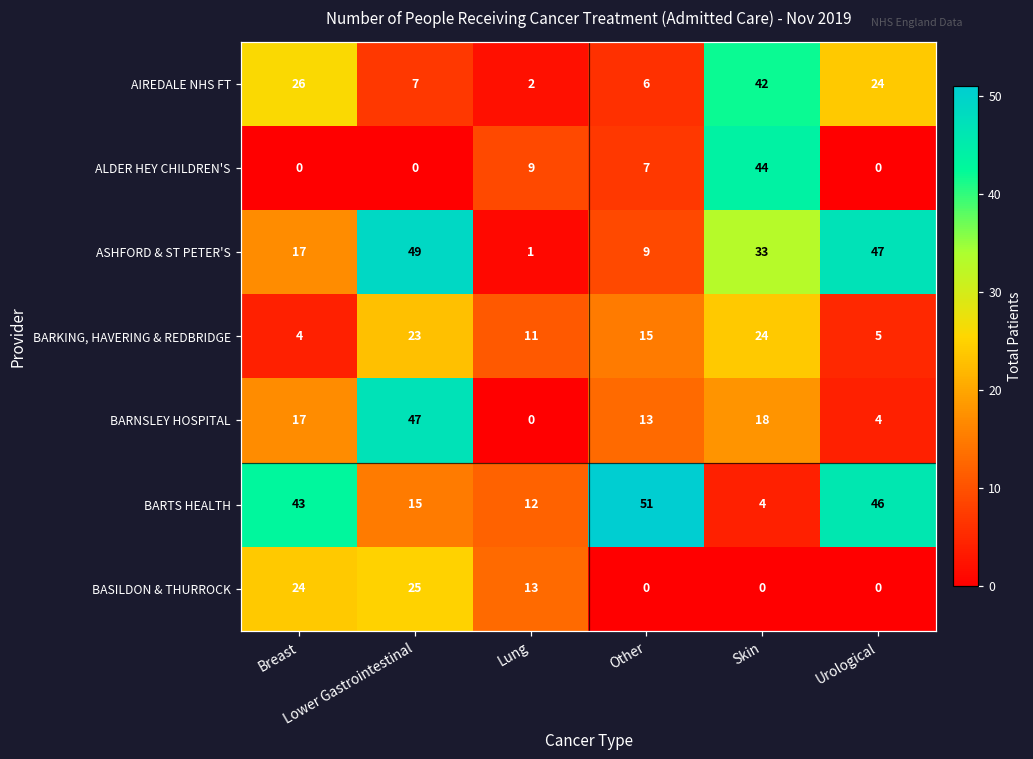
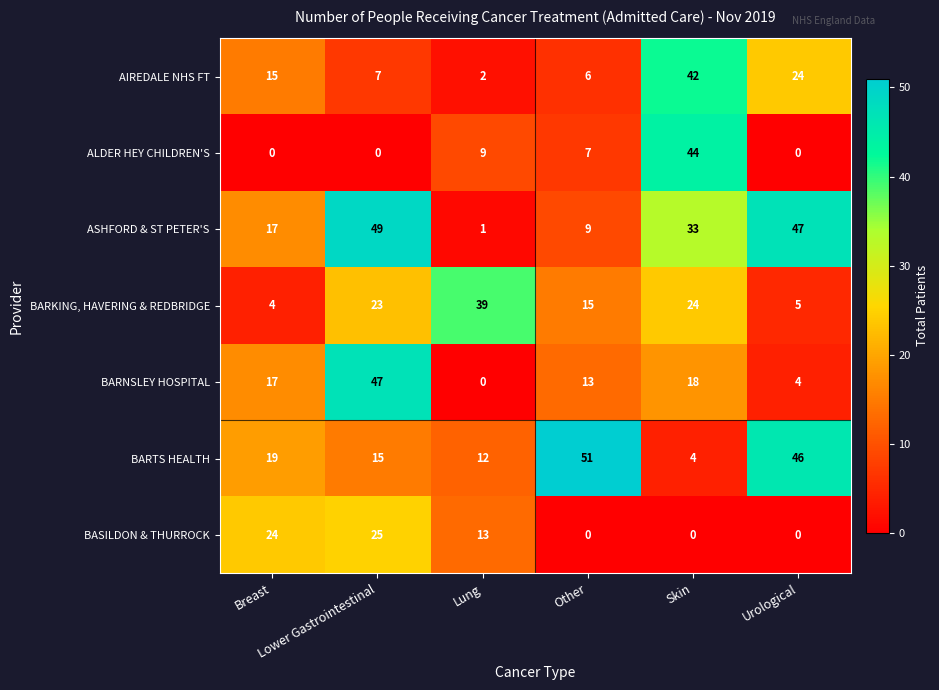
AIREDALE NHS FT, Breast: 26 -> 15
BARKING, HAVERING & REDBRIDGE, Lung: 11 -> 39
BARTS HEALTH, Breast: 43 -> 19
